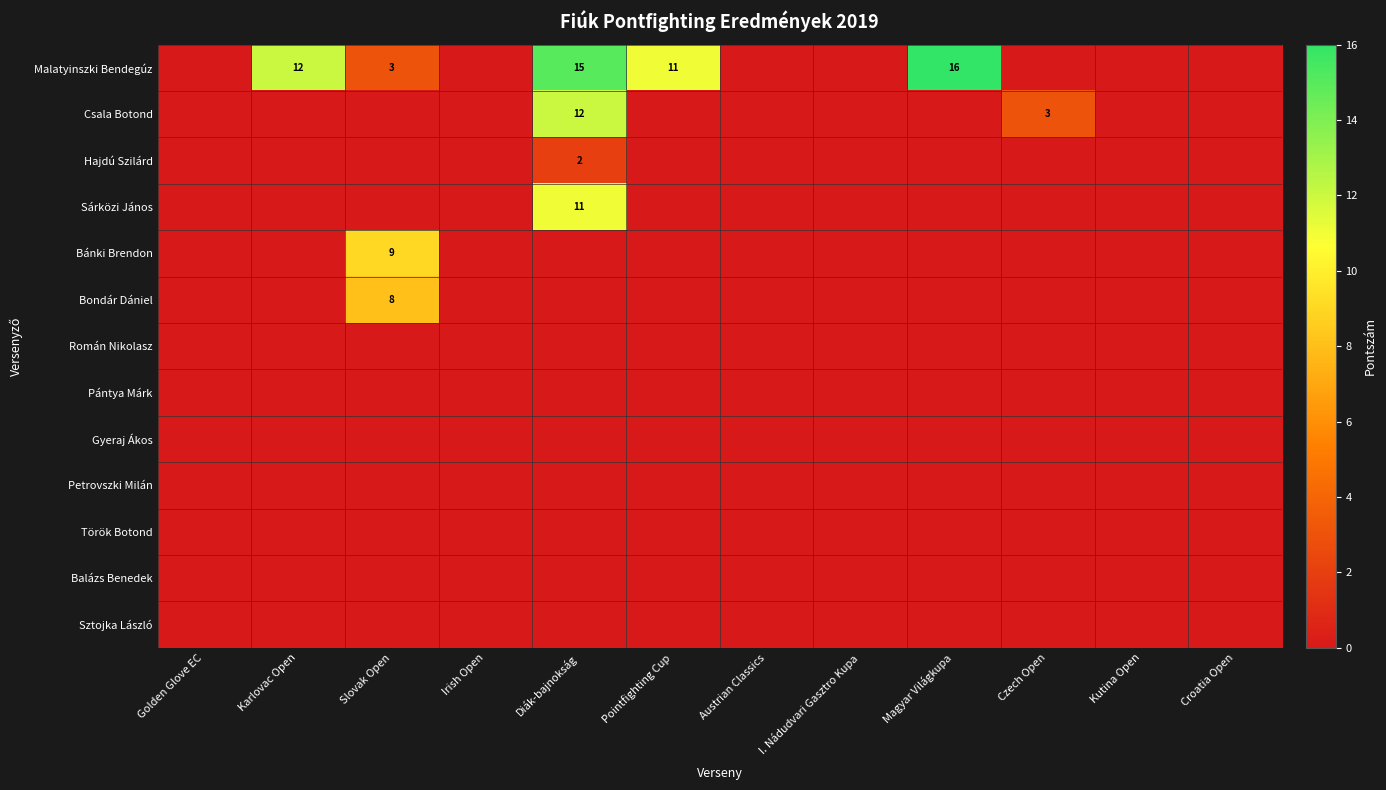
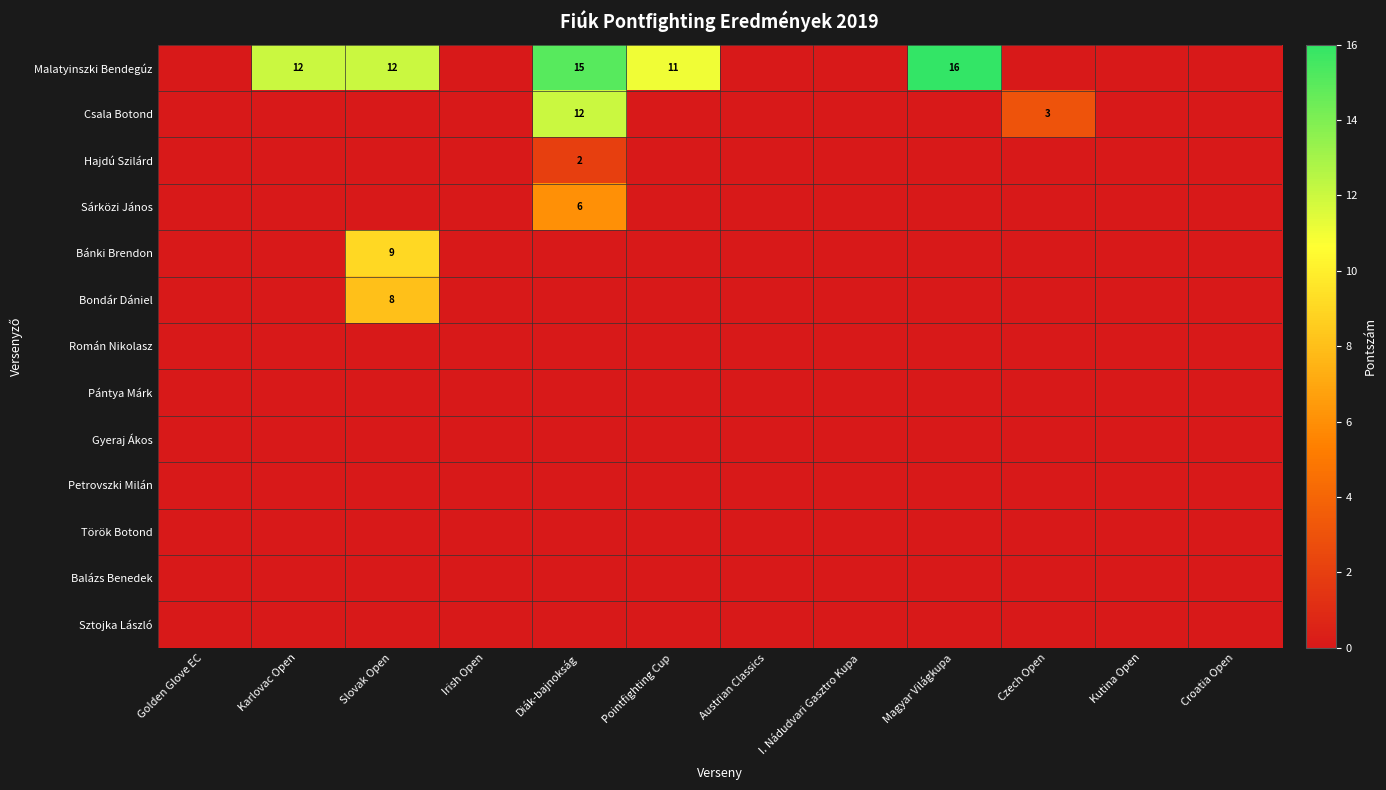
Malatyinszki Bendegúz, Slovak Open: 3 -> 12
Sárközi János, Diák-bajnokság: 11 -> 6
